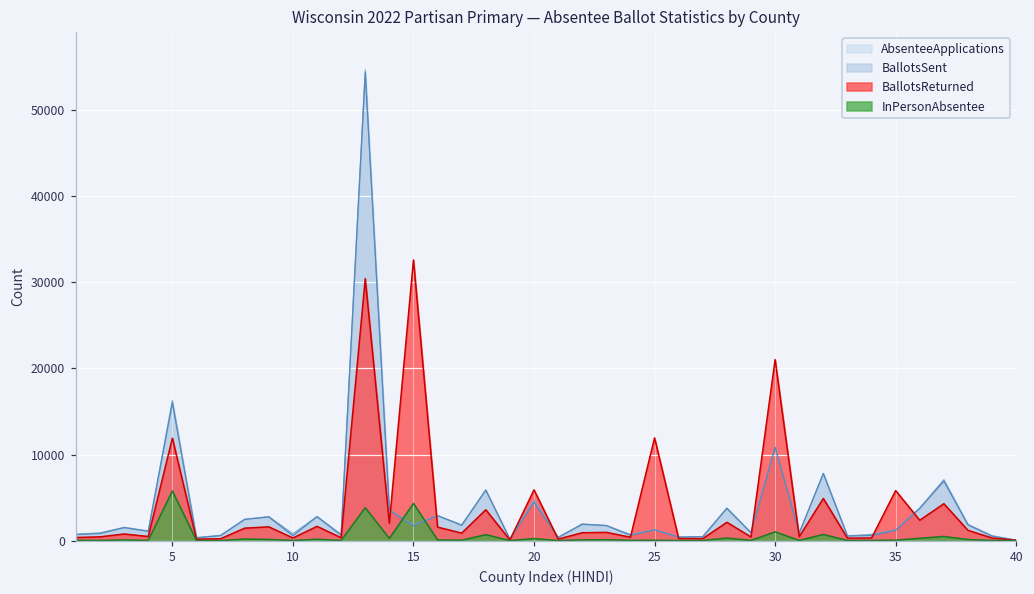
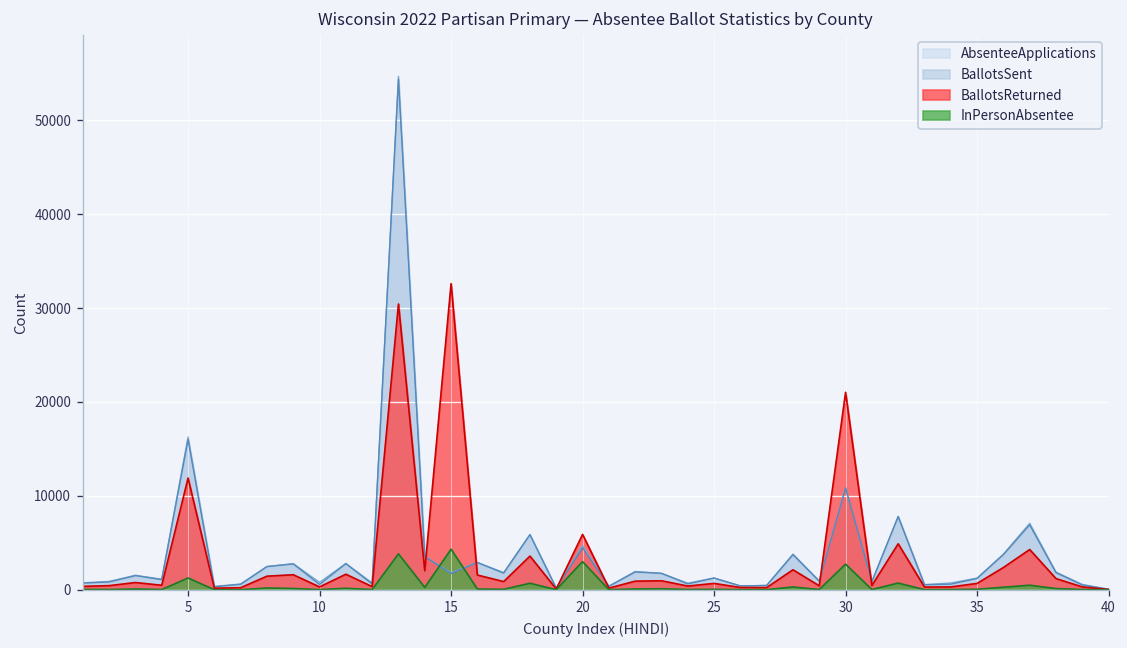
InPersonAbsentee, 5: 6000 -> 1000
InPersonAbsentee, 20: 0 -> 3000
BallotsReturned, 25: 12000 -> 1000
InPersonAbsentee, 30: 1000 -> 3000
BallotsReturned, 35: 6000 -> 1000
